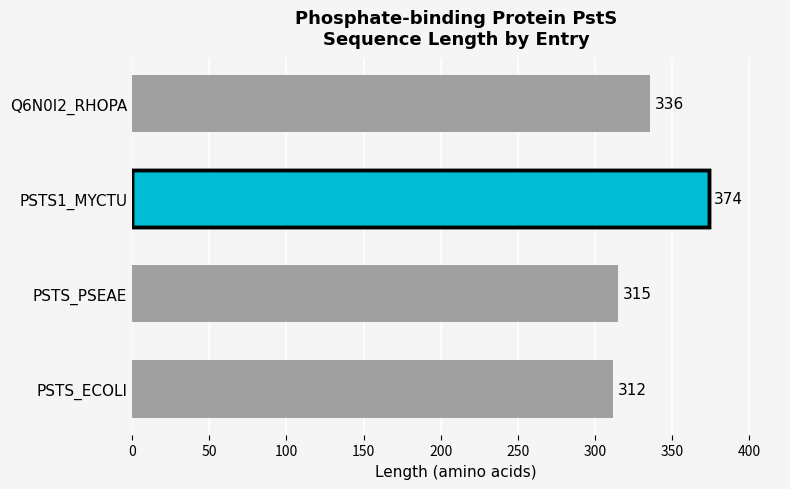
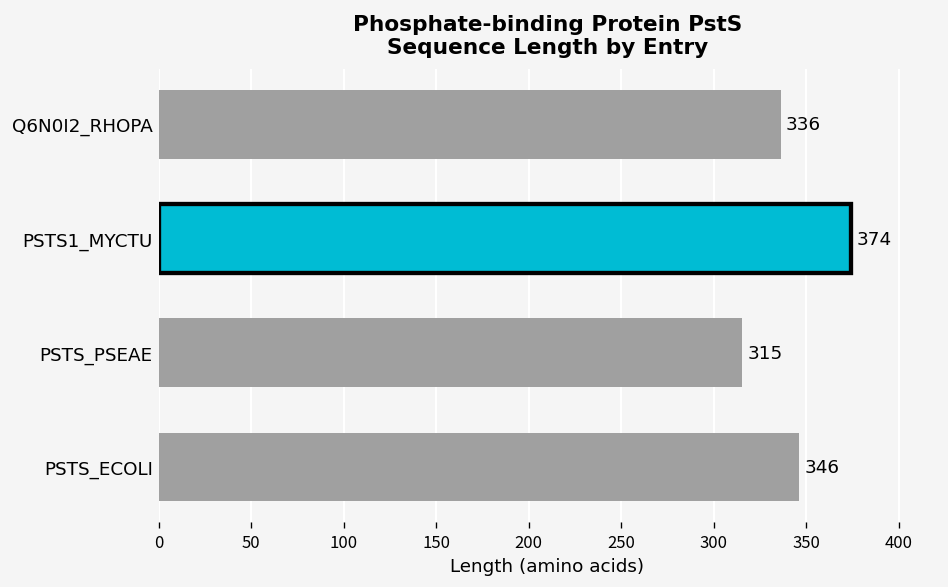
PSTS_ECOLI: 312 -> 346
